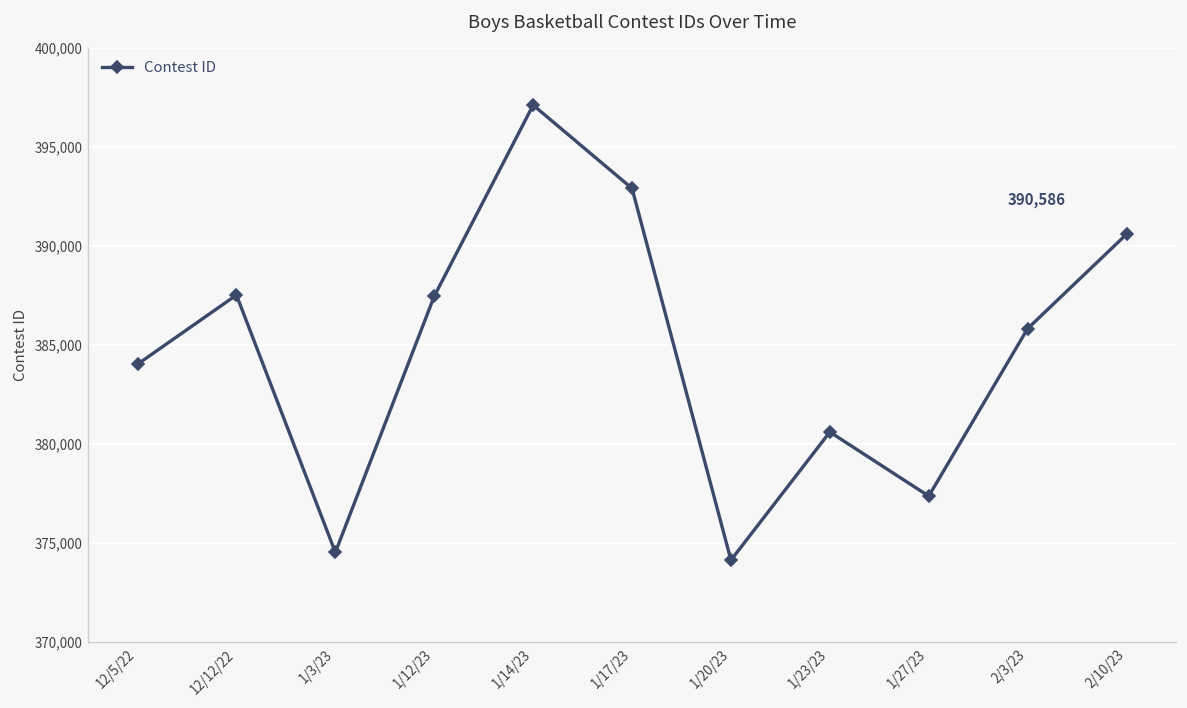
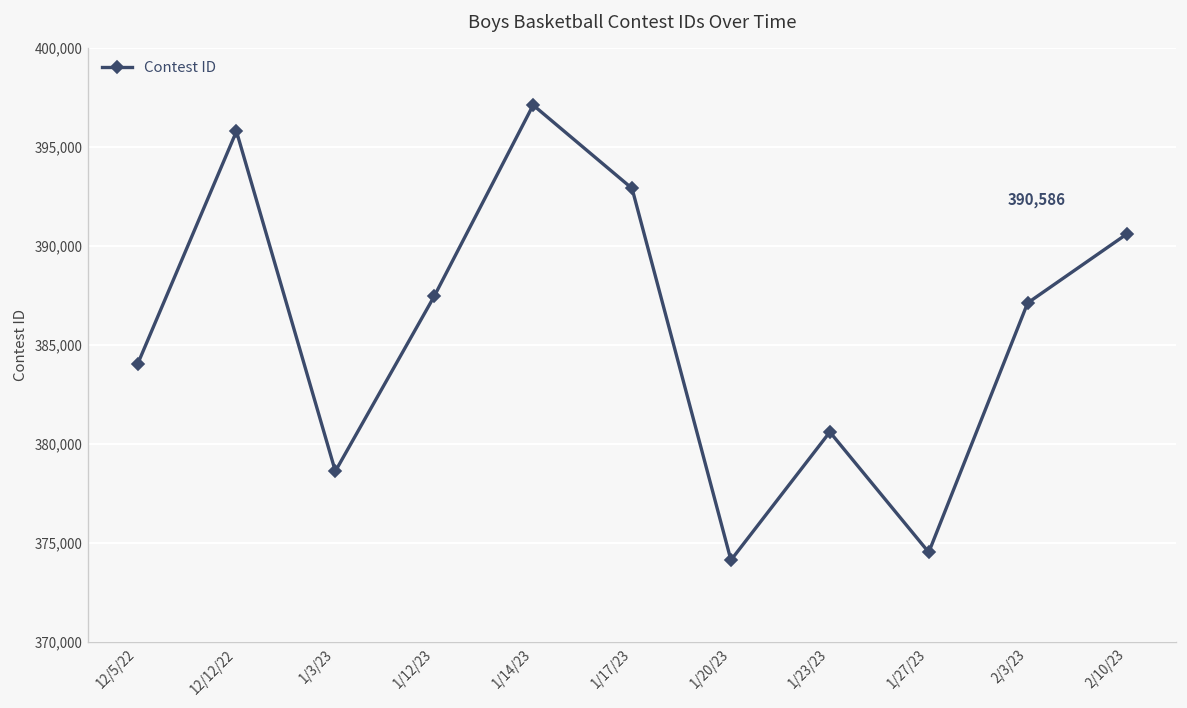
12/12/22: 387,500 -> 395,800
1/3/23: 374,500 -> 378,600
1/27/23: 377,400 -> 374,500
2/3/23: 385,800 -> 387,100
